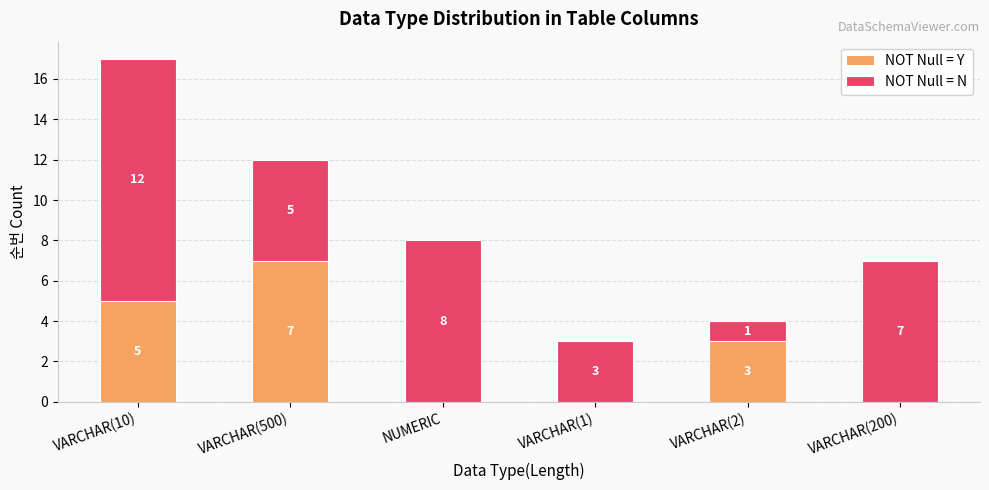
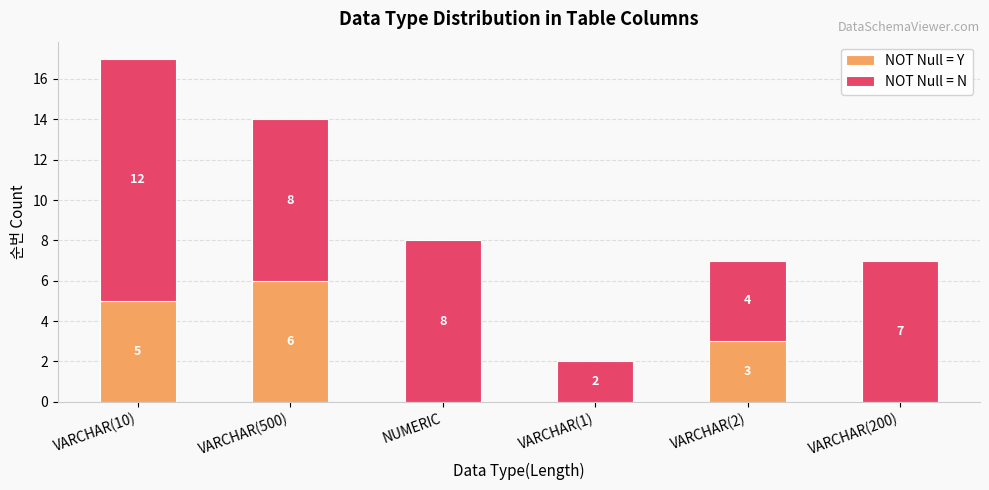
NOT Null = Y, VARCHAR(500): 7 -> 6
NOT Null = N, VARCHAR(500): 5 -> 8
NOT Null = N, VARCHAR(1): 3 -> 2
NOT Null = N, VARCHAR(2): 1 -> 4
